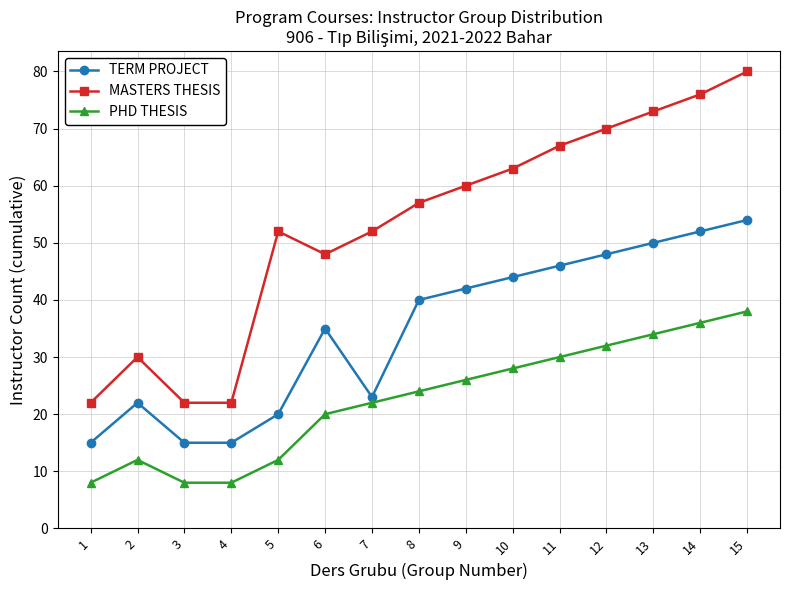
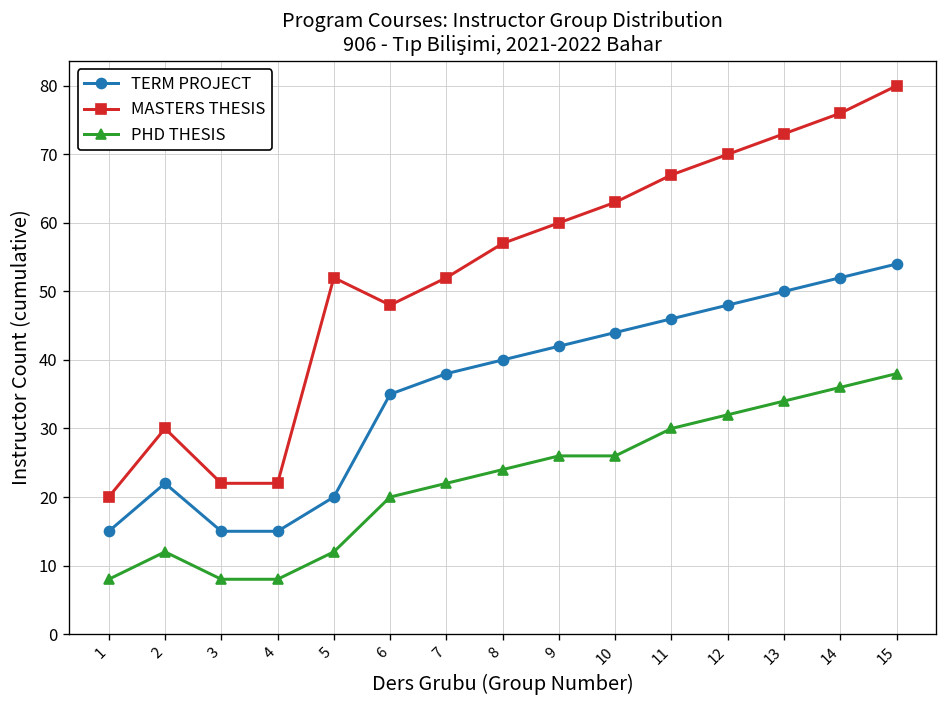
MASTERS THESIS, 1: 22 -> 20
TERM PROJECT, 7: 23 -> 38
PHD THESIS, 10: 28 -> 26
